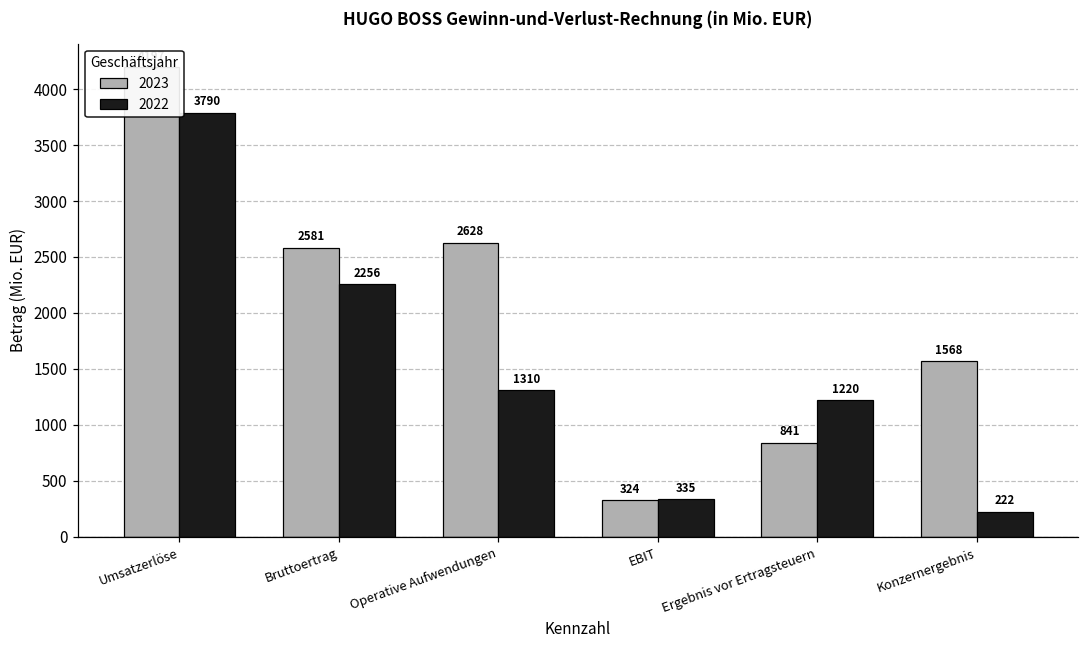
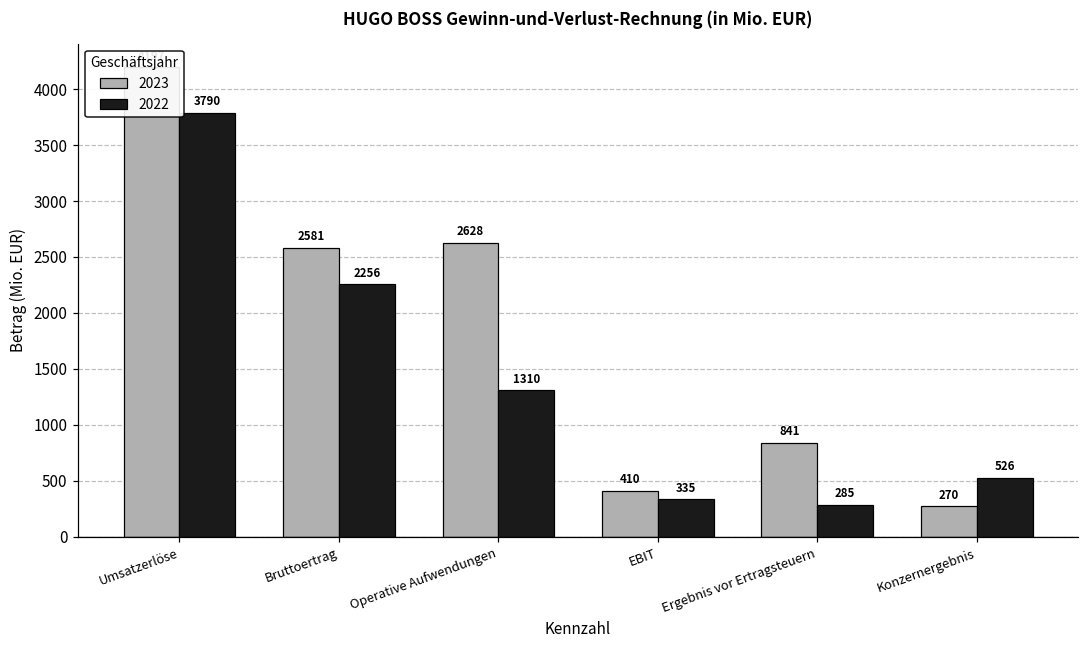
2023, EBIT: 324 -> 410
2022, Ergebnis vor Ertragsteuern: 1220 -> 285
2023, Konzernergebnis: 1568 -> 270
2022, Konzernergebnis: 222 -> 526
